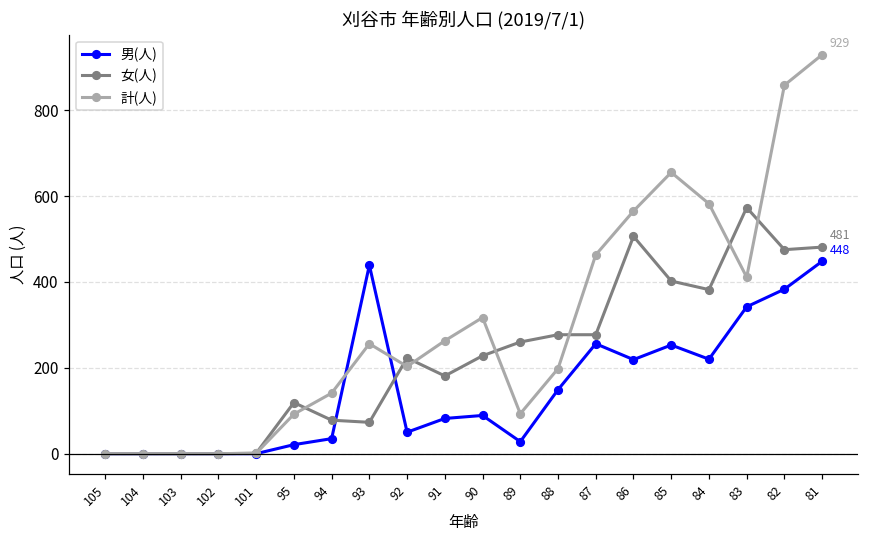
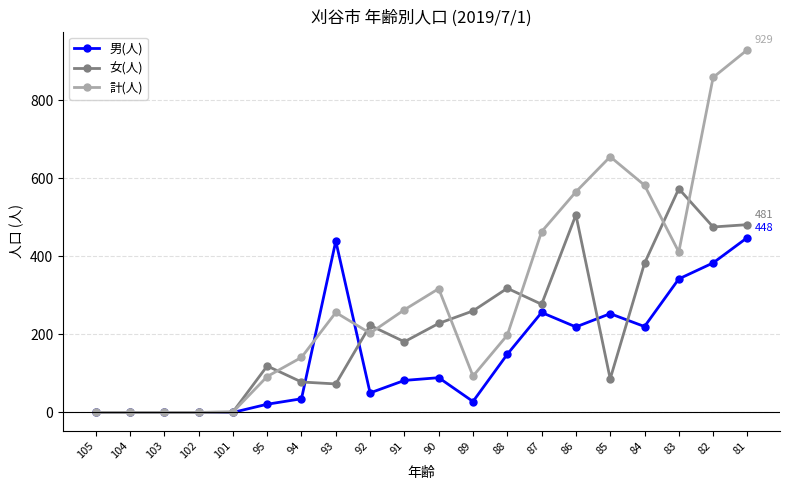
女(人), 88: 280 -> 320
女(人), 85: 400 -> 90
